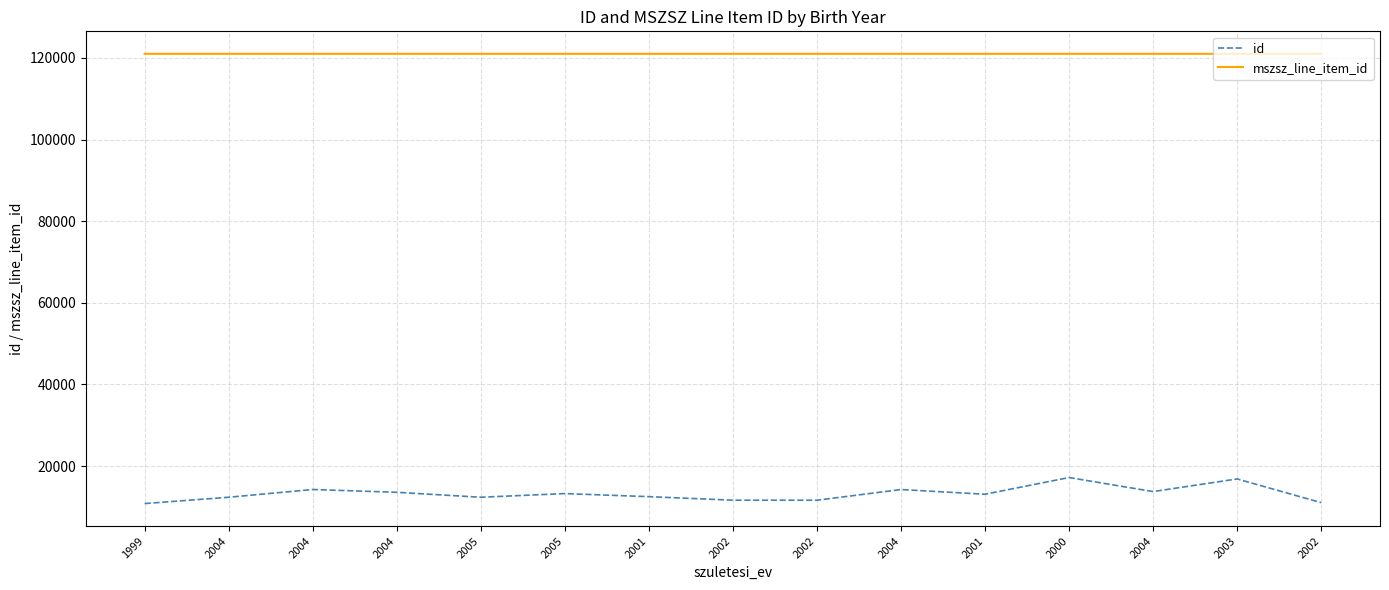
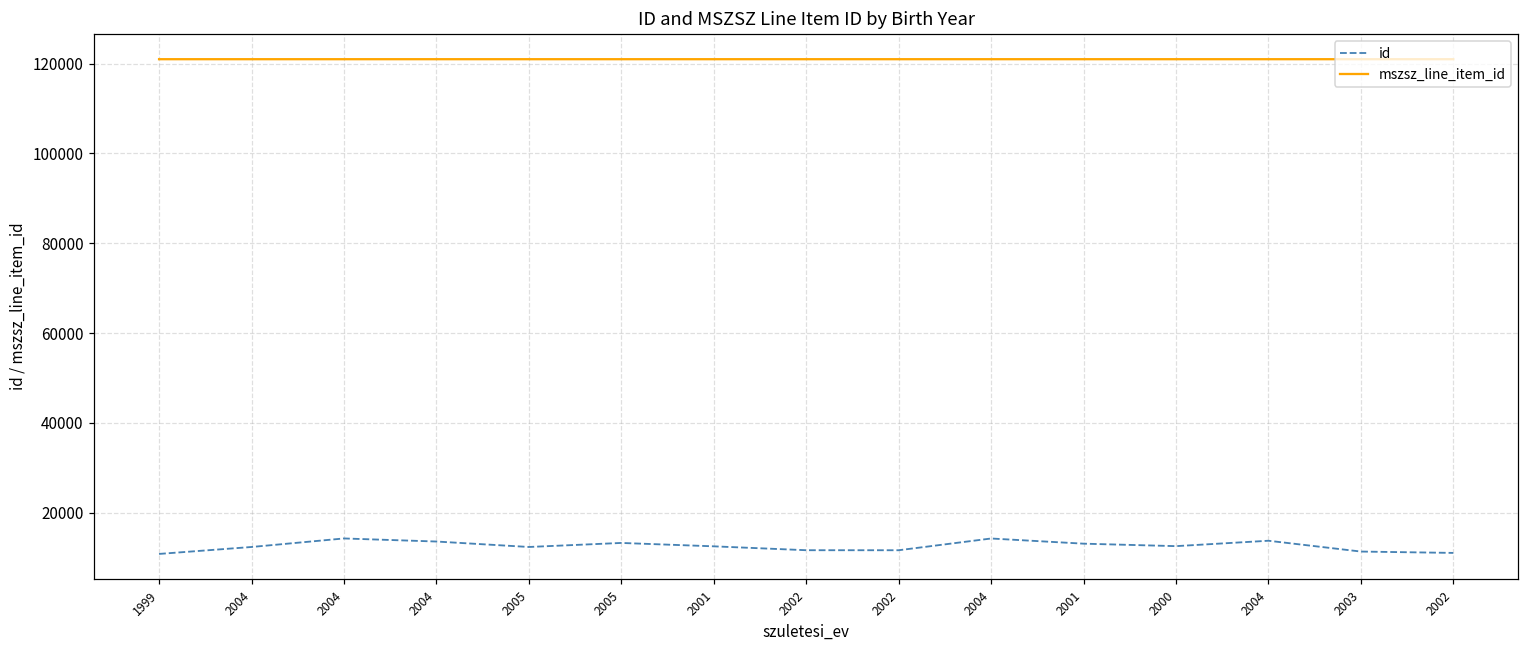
id, 2000: 17000 -> 13000
id, 2003: 17000 -> 11000
